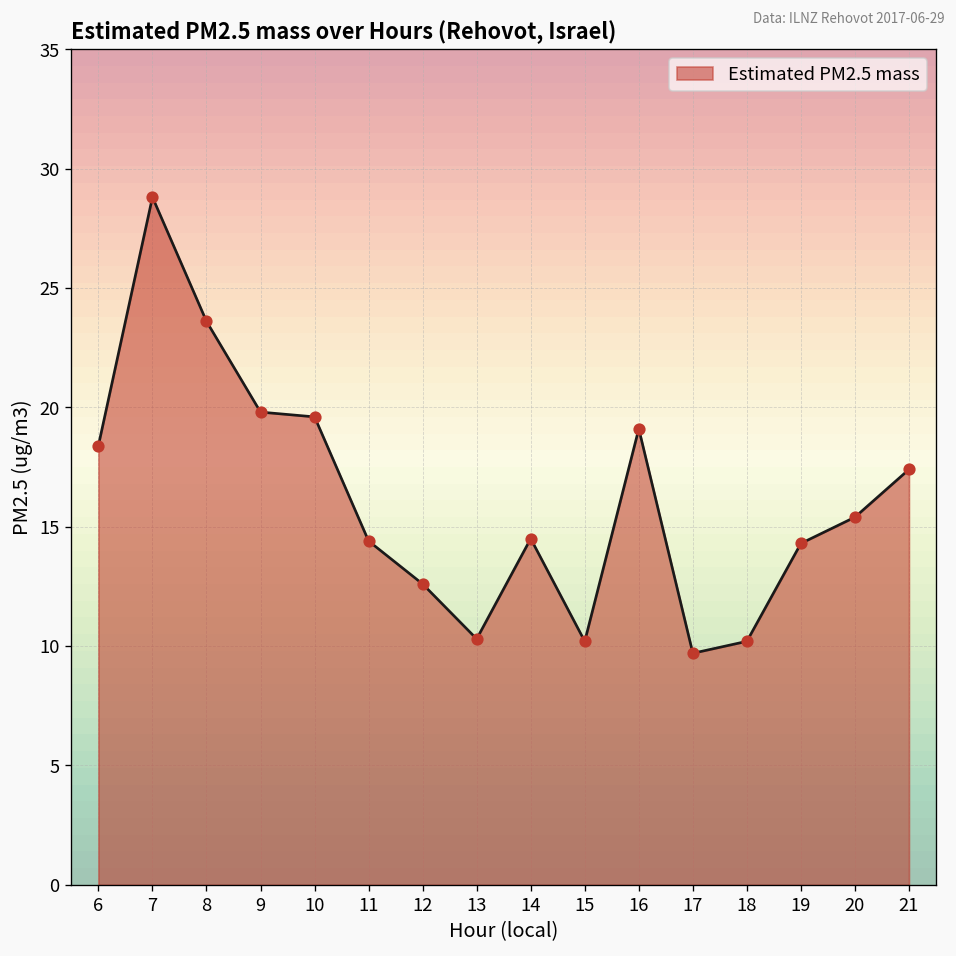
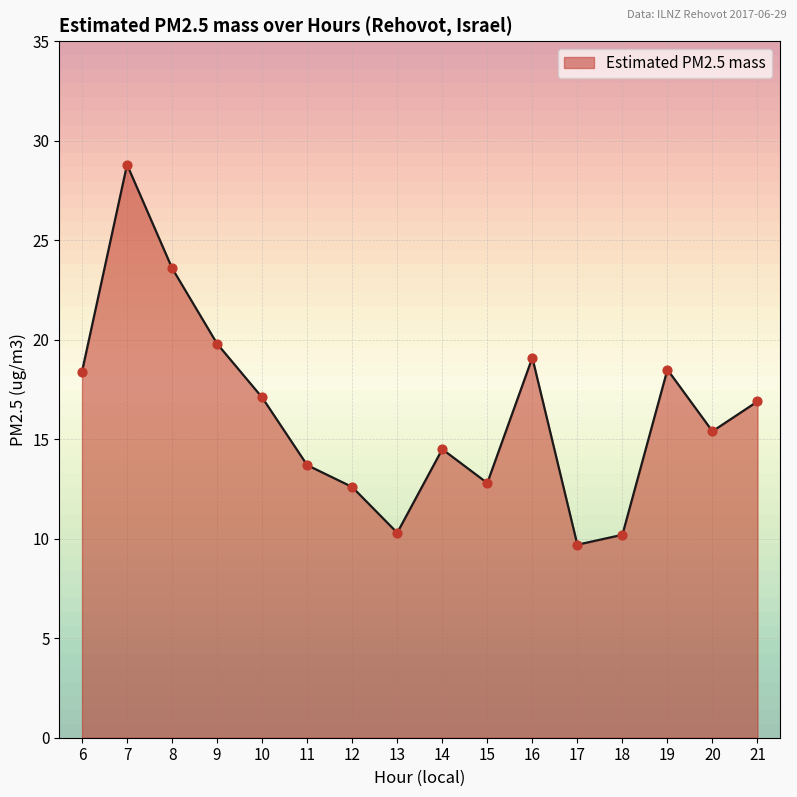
10: 19.6 -> 17.1
11: 14.4 -> 13.7
15: 10.2 -> 12.8
19: 14.3 -> 18.5
21: 17.4 -> 16.9
